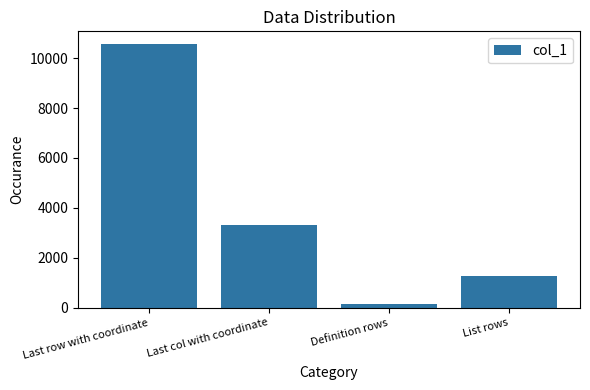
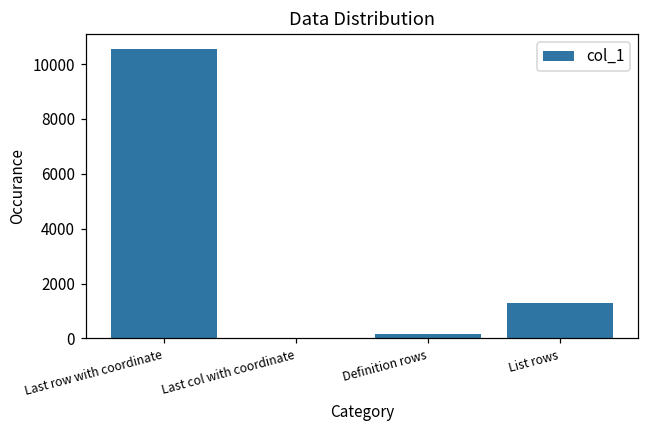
Last col with coordinate: 3300 -> 0
